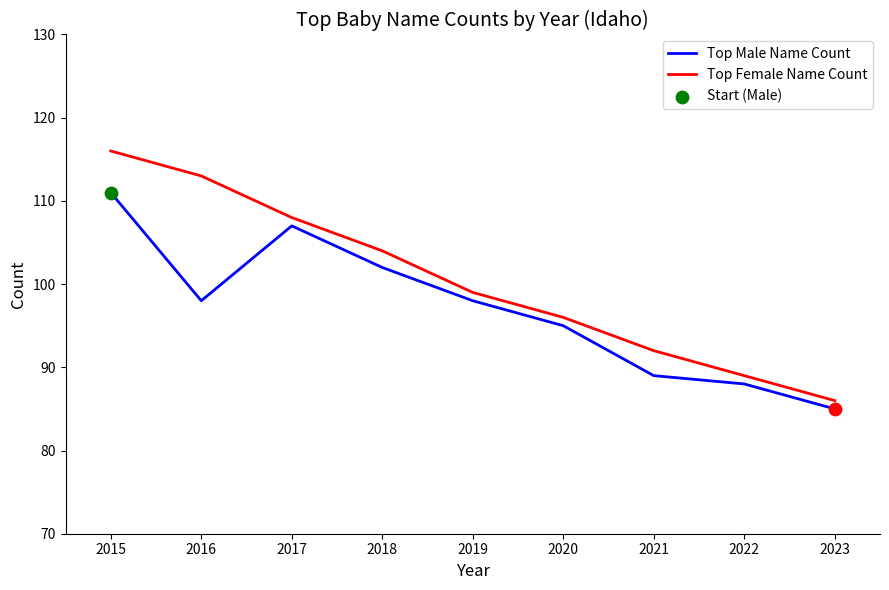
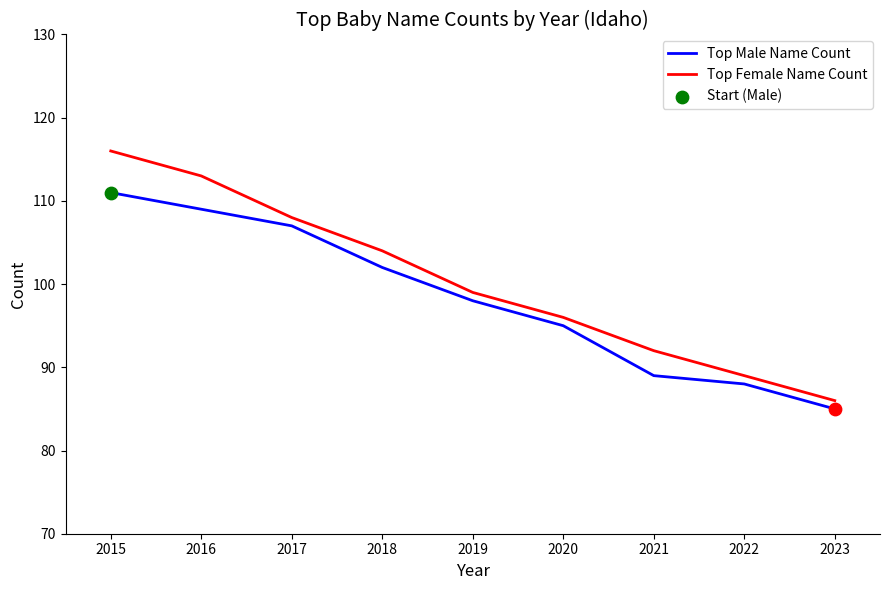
Top Male Name Count, 2016: 98 -> 109
